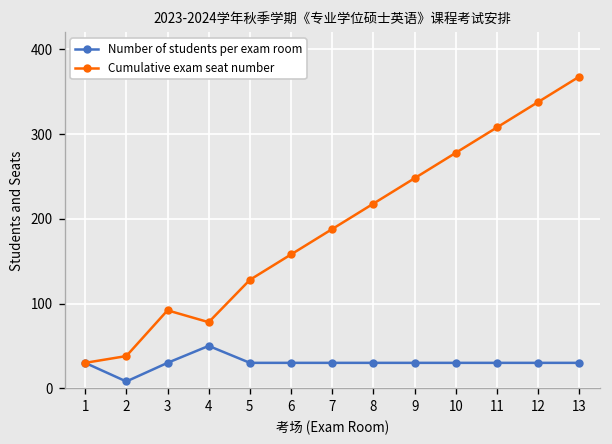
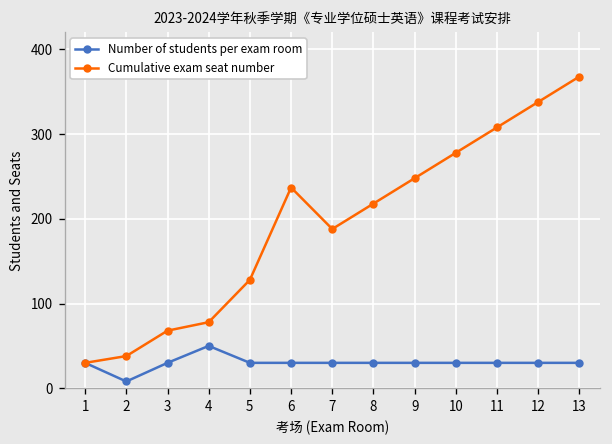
Cumulative exam seat number, 3: 90 -> 70
Cumulative exam seat number, 6: 160 -> 240
